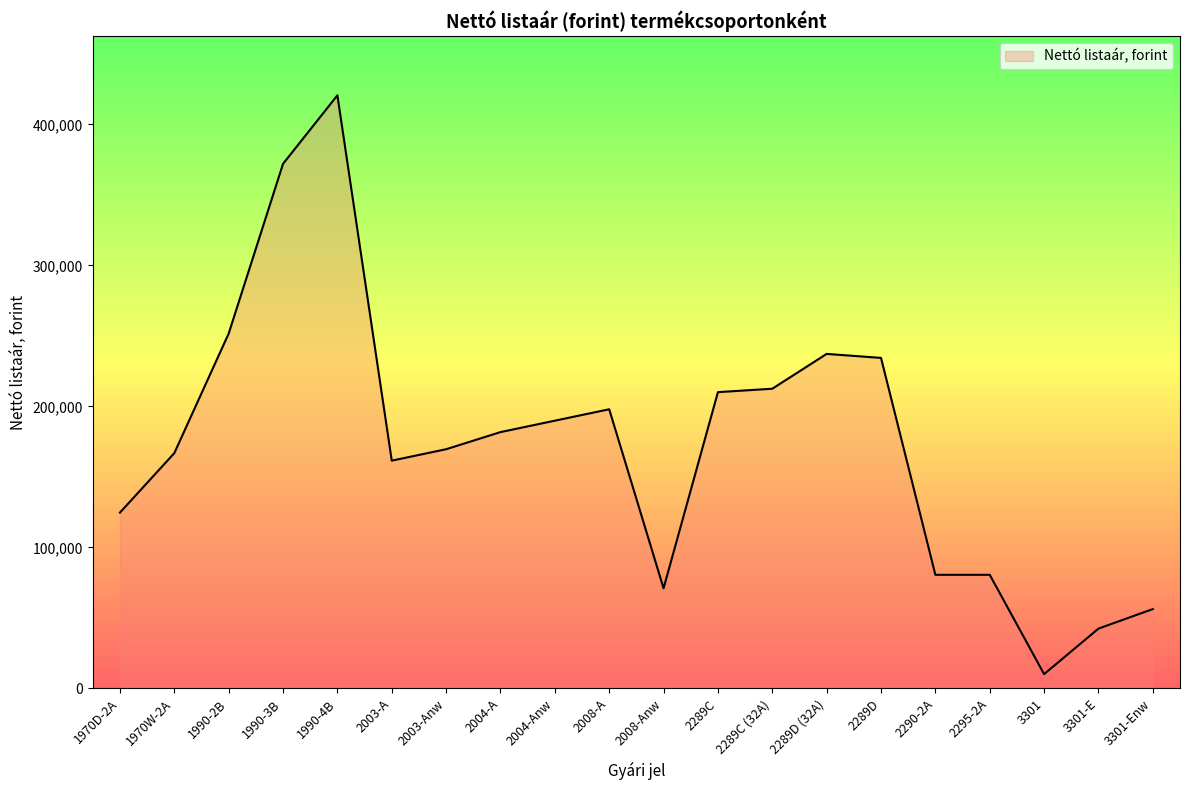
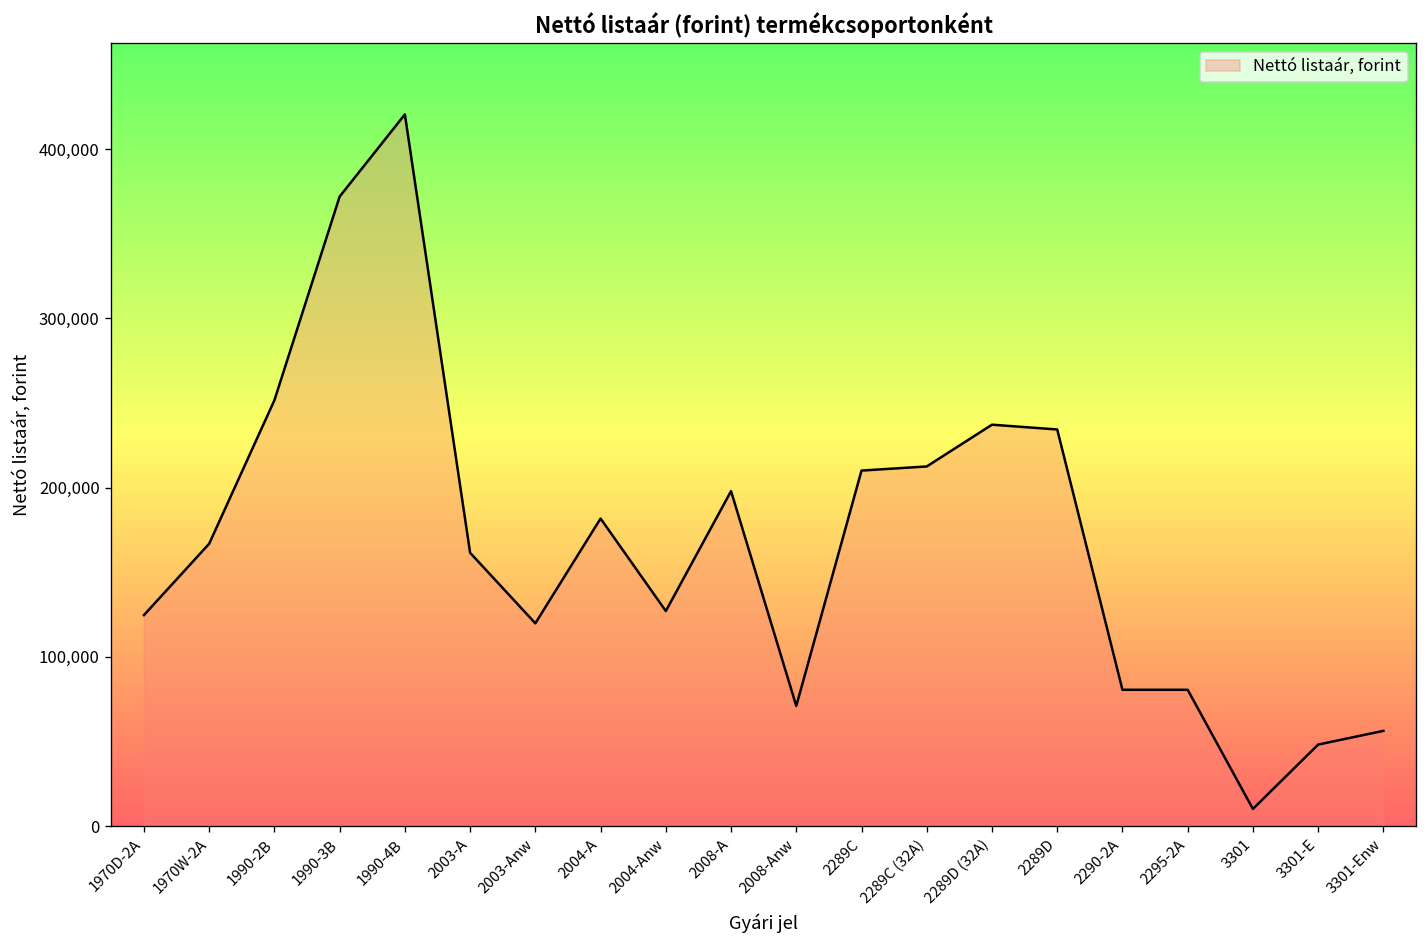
2003-Anw: 170,000 -> 120,000
2004-Anw: 190,000 -> 127,000
3301-E: 42,000 -> 48,000
